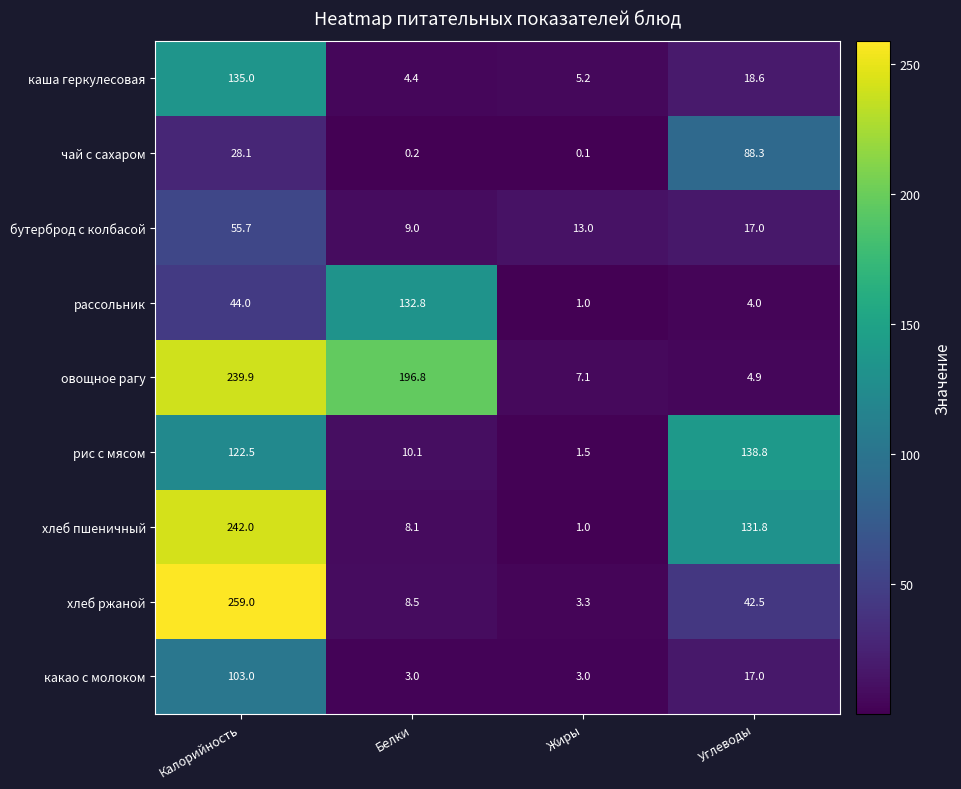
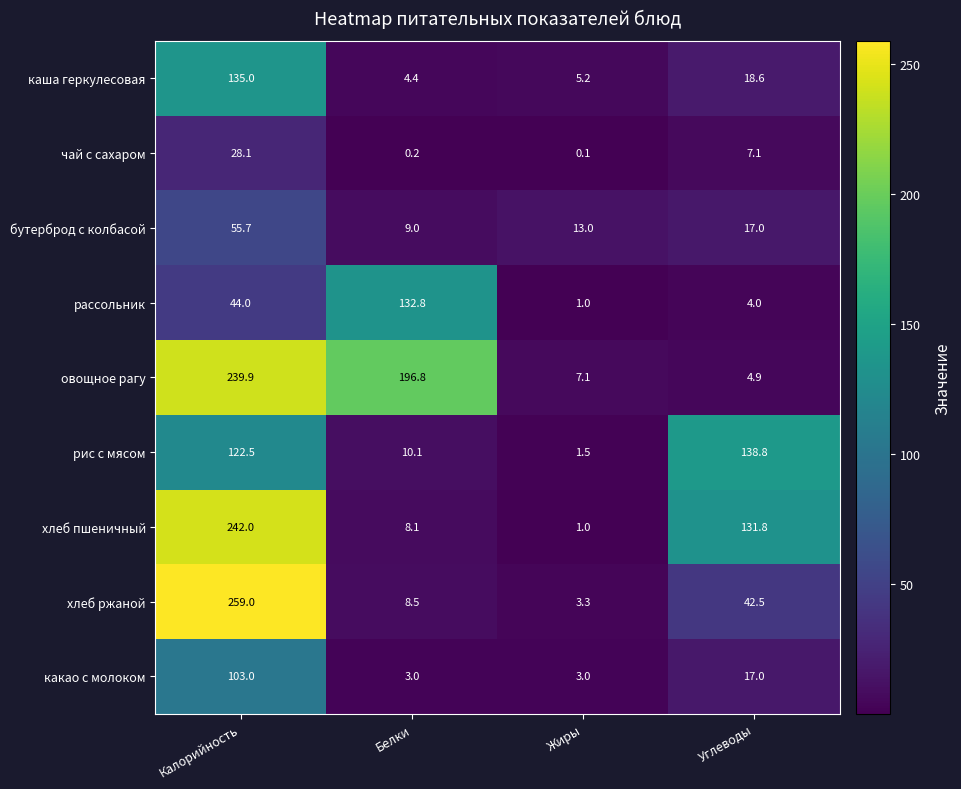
чай с сахаром, Углеводы: 88.3 -> 7.1
